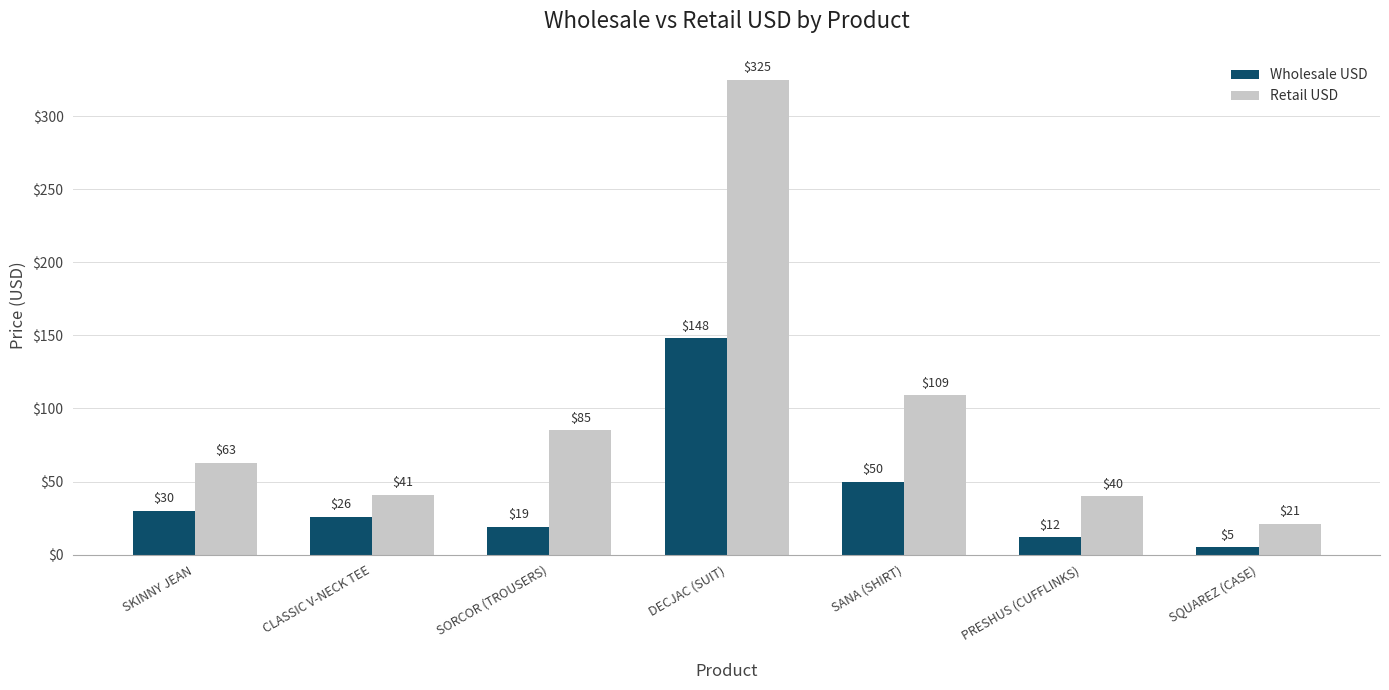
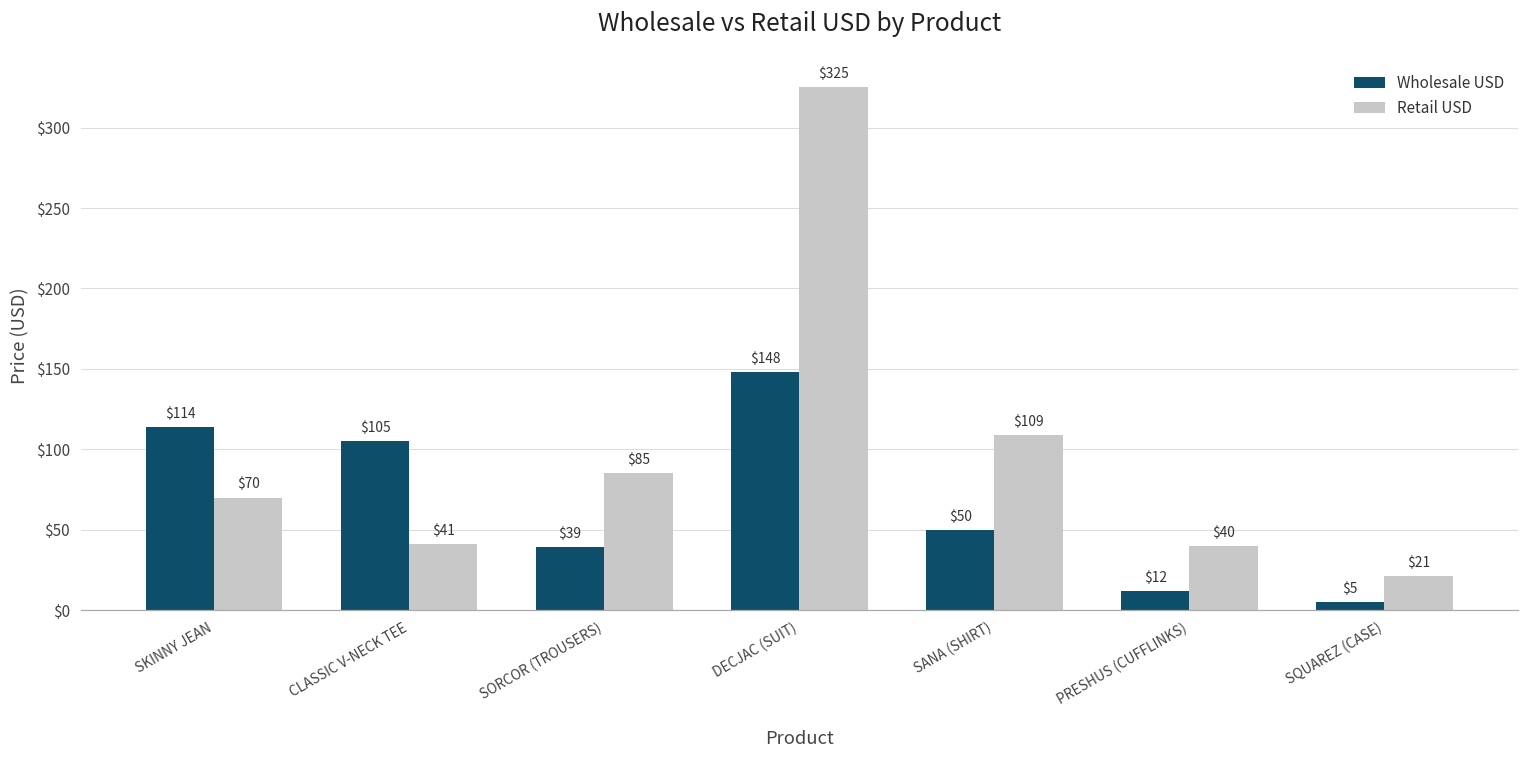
Wholesale USD, SKINNY JEAN: $30 -> $114
Retail USD, SKINNY JEAN: $63 -> $70
Wholesale USD, CLASSIC V-NECK TEE: $26 -> $105
Wholesale USD, SORCOR (TROUSERS): $19 -> $39
